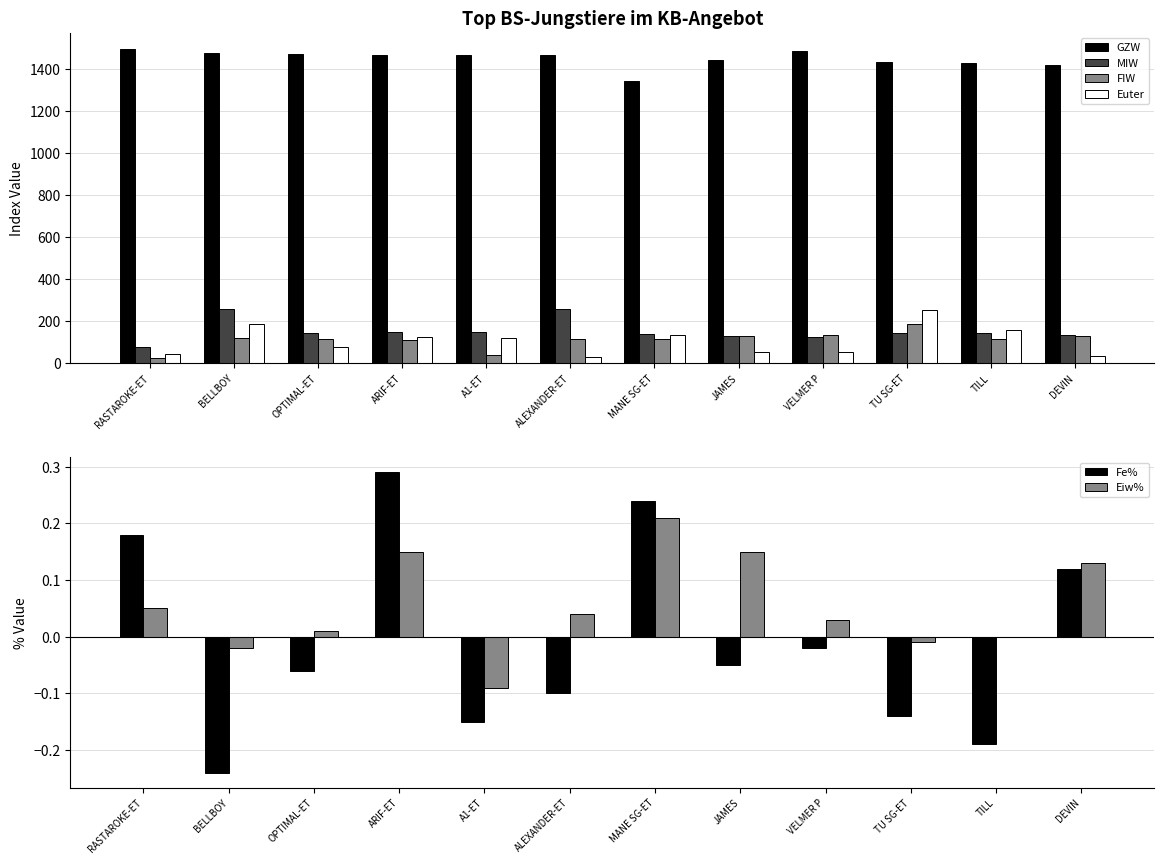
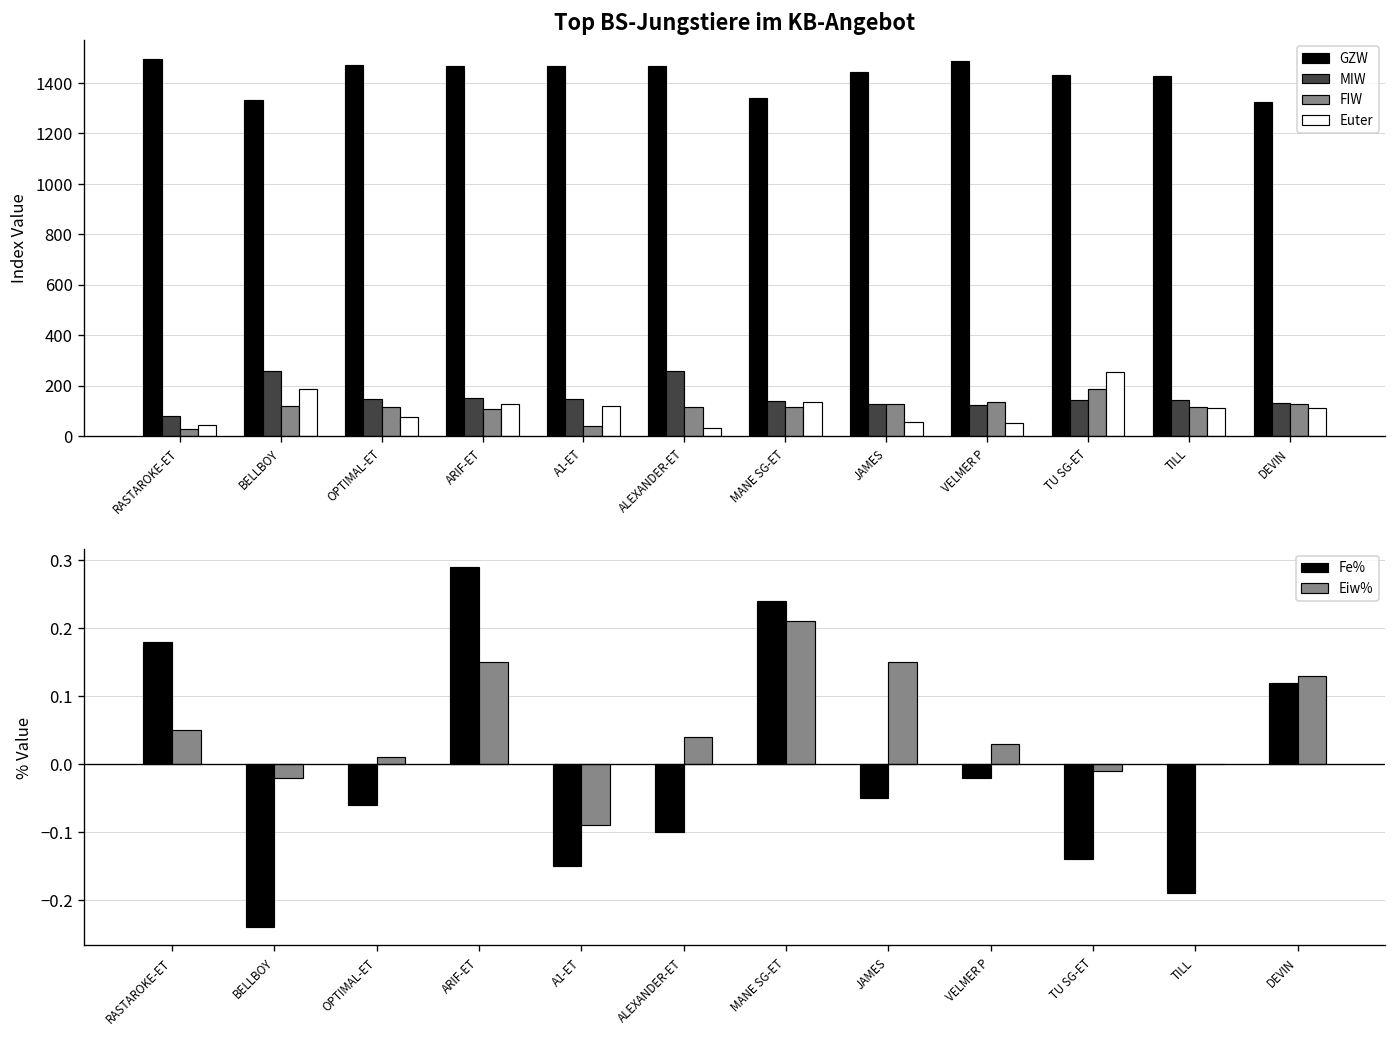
Top BS-Jungstiere im KB-Angebot, GZW, BELLBOY: 1470 -> 1330
Top BS-Jungstiere im KB-Angebot, Euter, TILL: 160 -> 110
Top BS-Jungstiere im KB-Angebot, GZW, DEVIN: 1420 -> 1320
Top BS-Jungstiere im KB-Angebot, Euter, DEVIN: 30 -> 110
